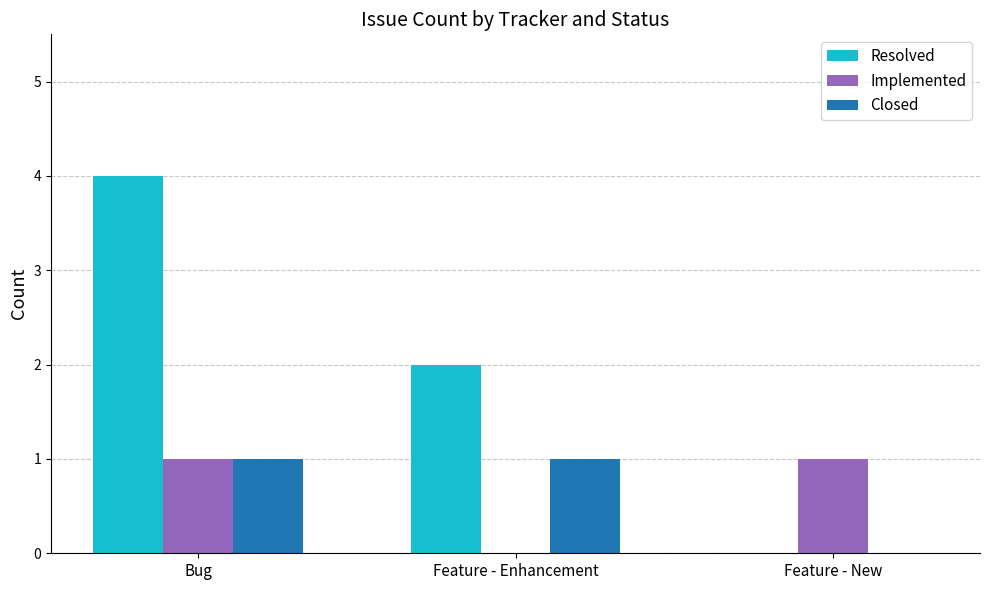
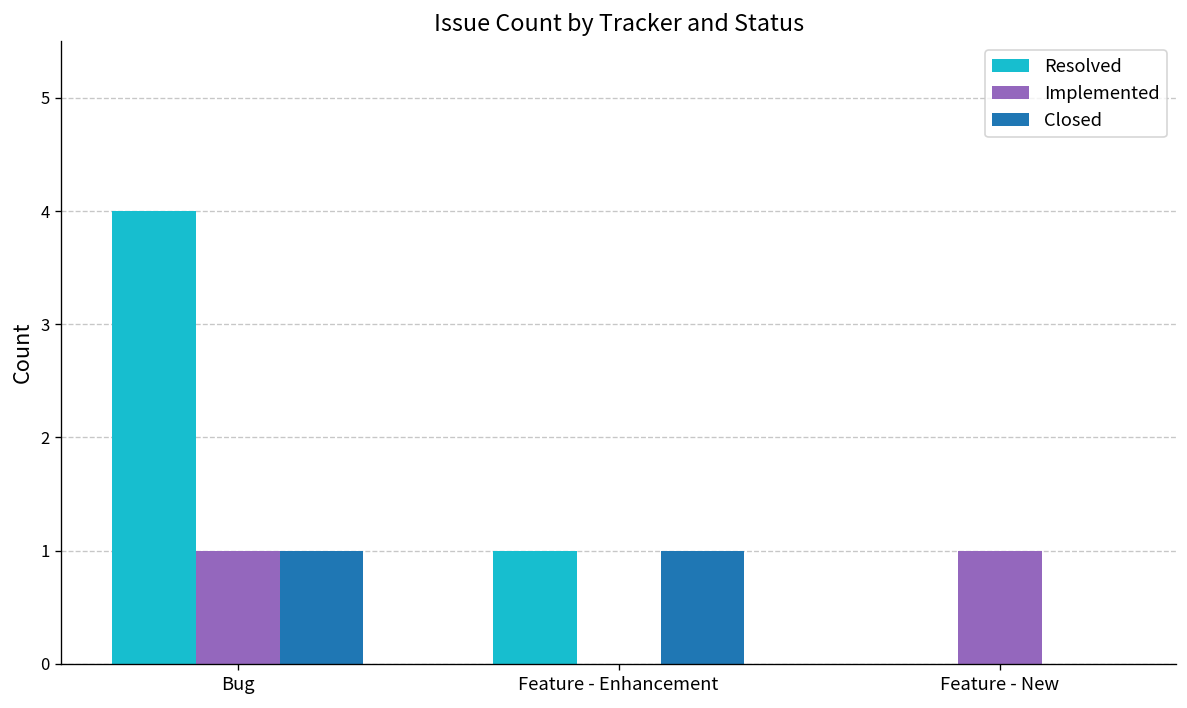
Resolved, Feature - Enhancement: 2 -> 1
